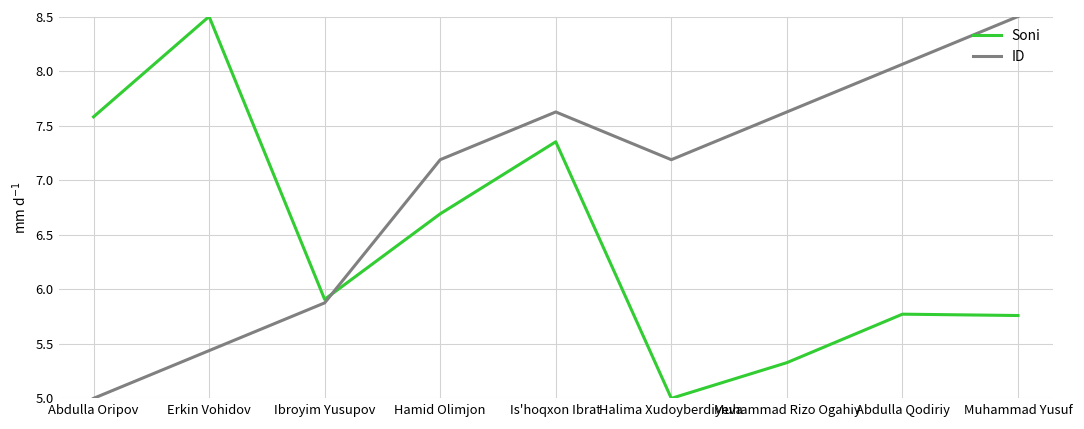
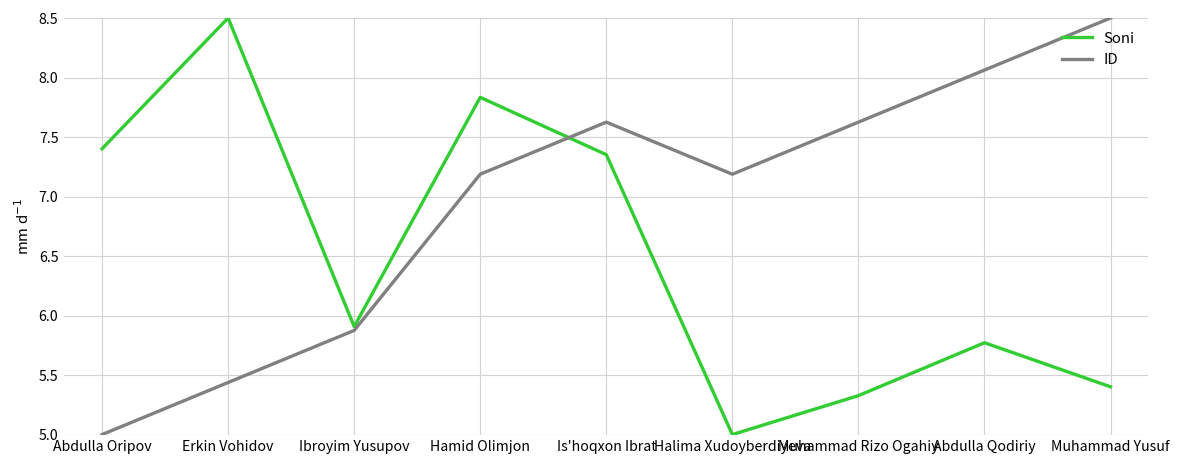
Soni, Abdulla Oripov: 7.6 -> 7.4
Soni, Hamid Olimjon: 6.7 -> 7.8
Soni, Muhammad Yusuf: 5.8 -> 5.4
